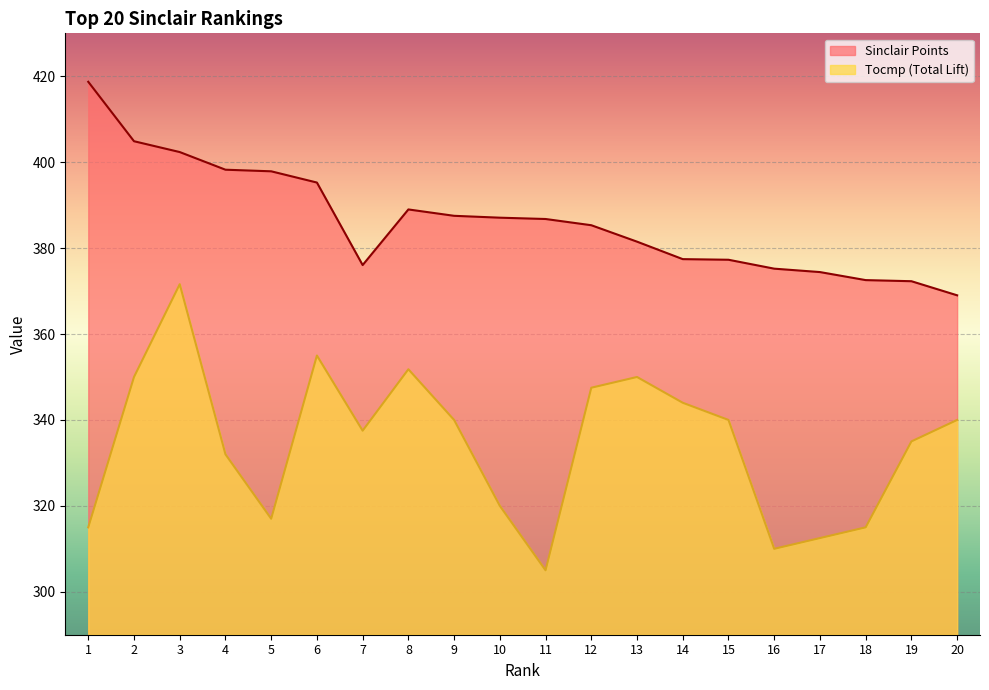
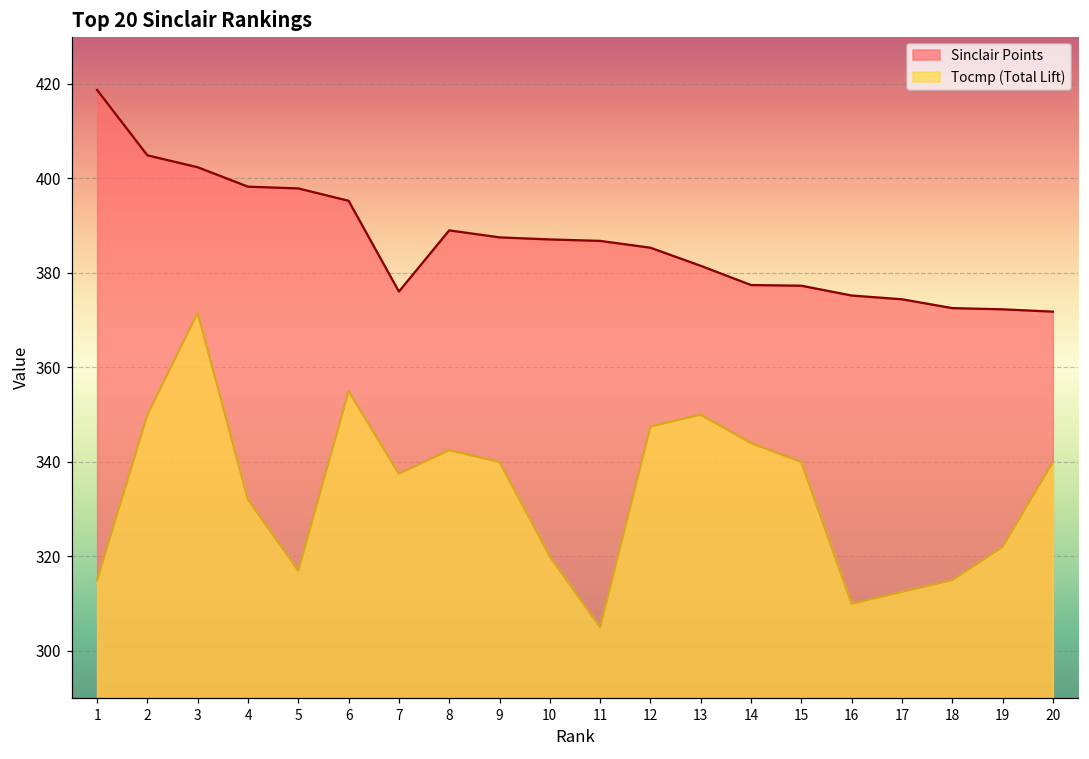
Tocmp (Total Lift), 8: 352 -> 343
Tocmp (Total Lift), 19: 335 -> 322
Sinclair Points, 20: 369 -> 372
